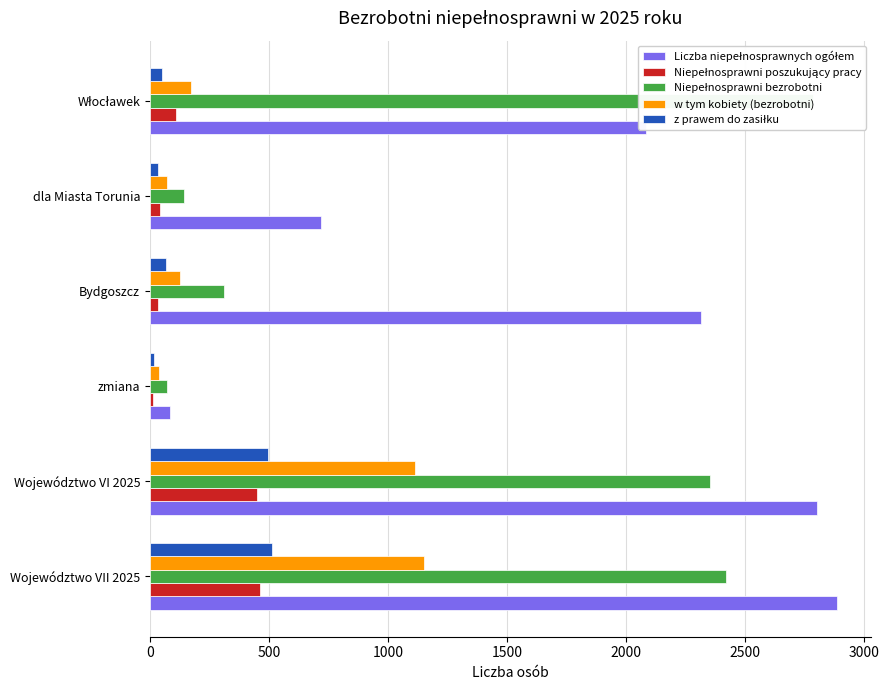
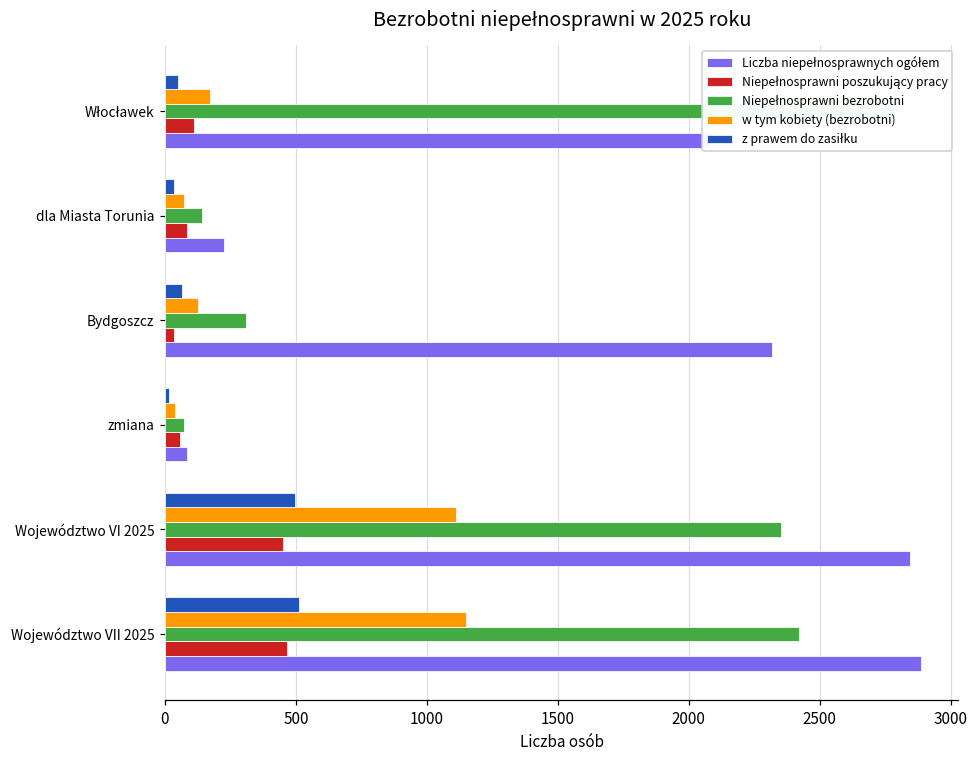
Niepełnosprawni poszukujący pracy, dla Miasta Torunia: 40 -> 80
Liczba niepełnosprawnych ogółem, dla Miasta Torunia: 720 -> 230
Niepełnosprawni poszukujący pracy, zmiana: 10 -> 60
Liczba niepełnosprawnych ogółem, Województwo VI 2025: 2800 -> 2840
